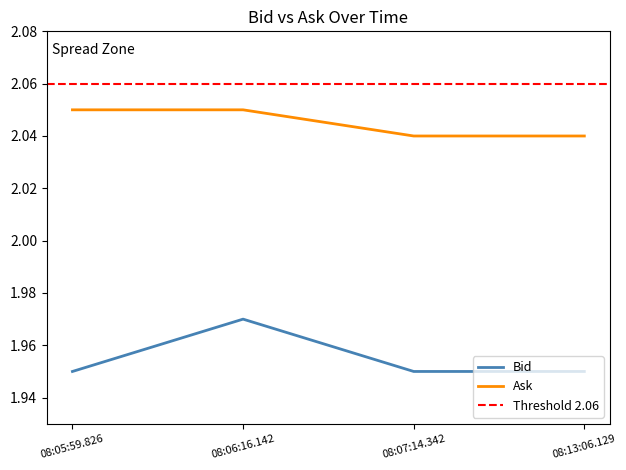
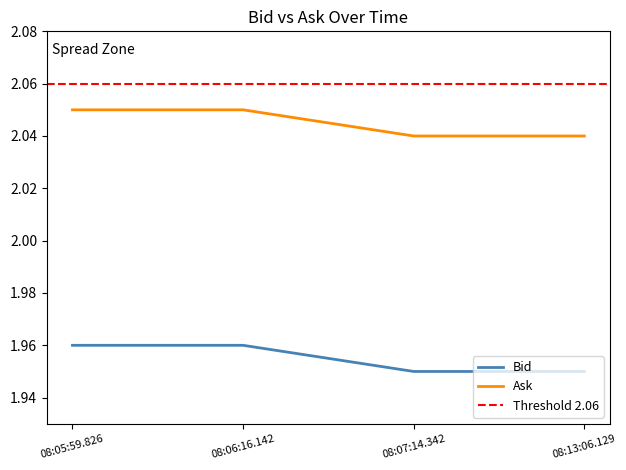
Bid, 08:05:59.826: 1.95 -> 1.96
Bid, 08:06:16.142: 1.97 -> 1.96
